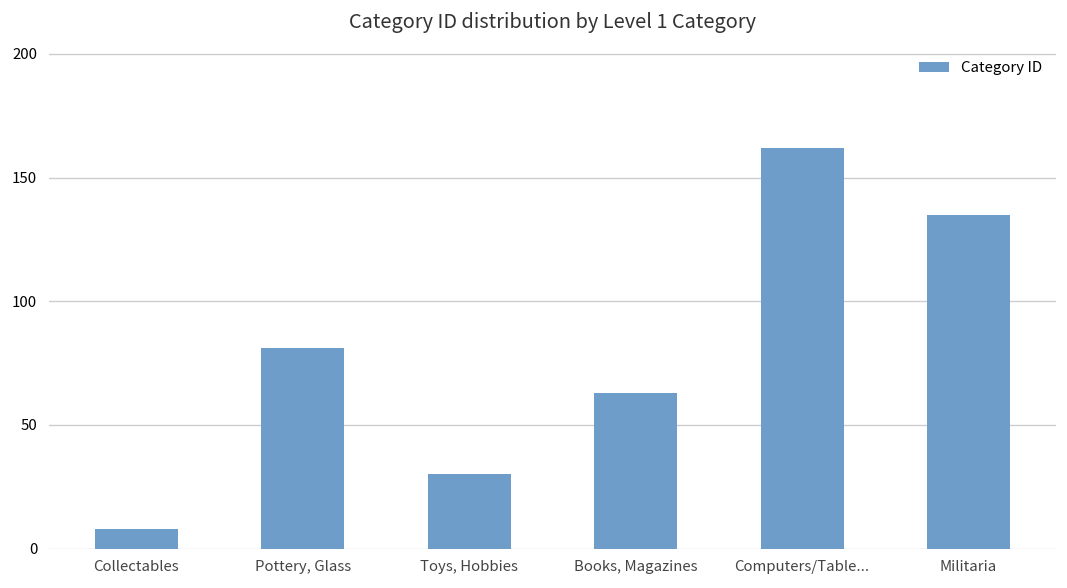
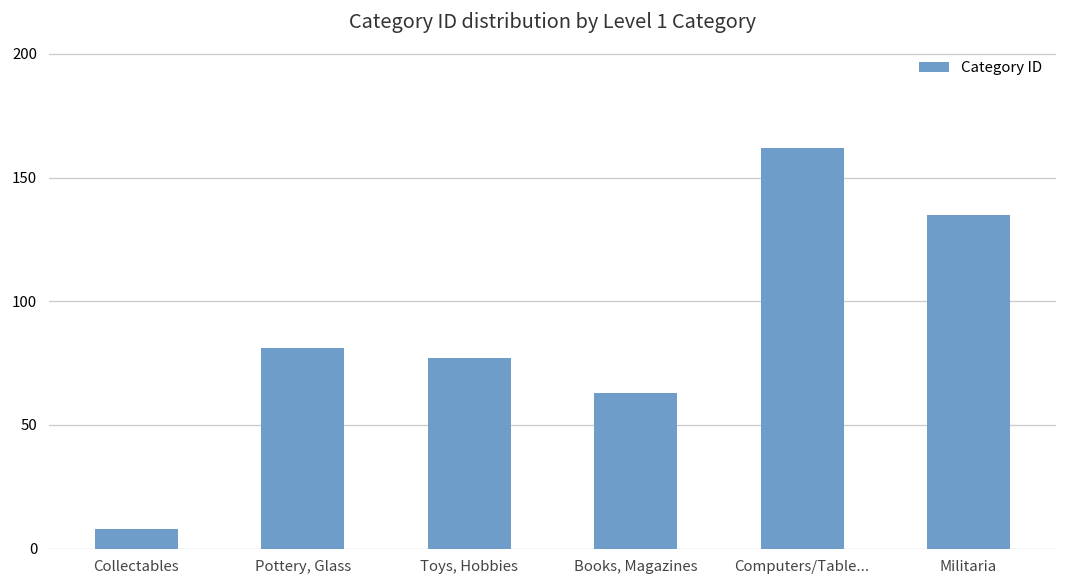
Toys, Hobbies: 30 -> 77
